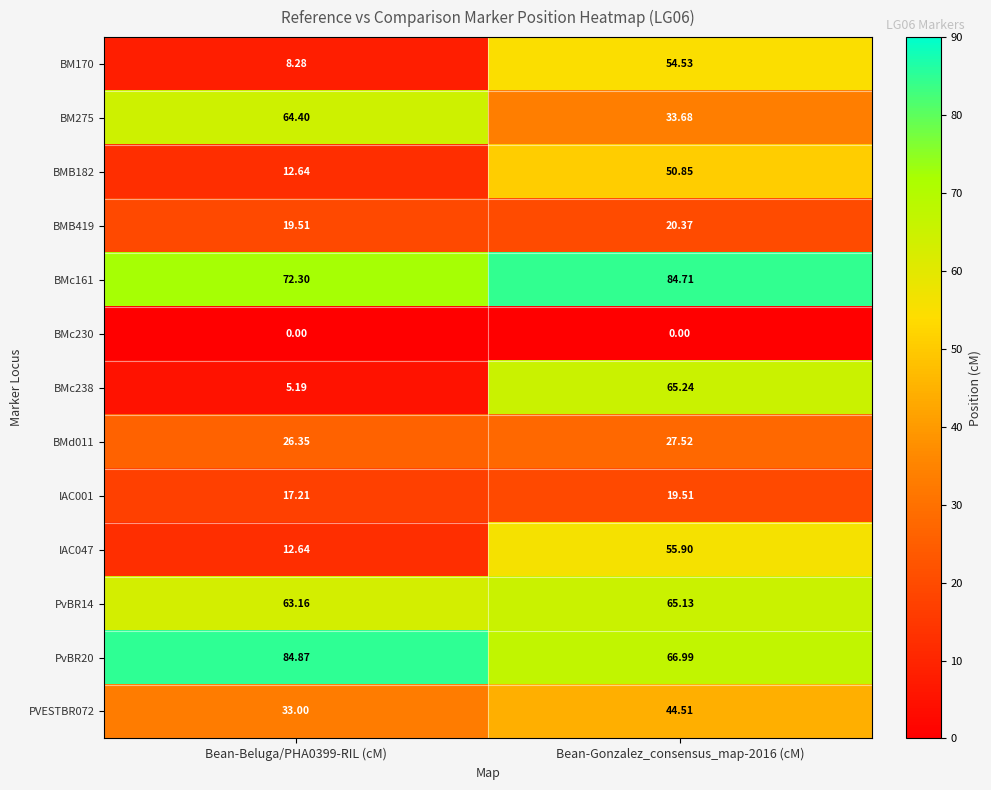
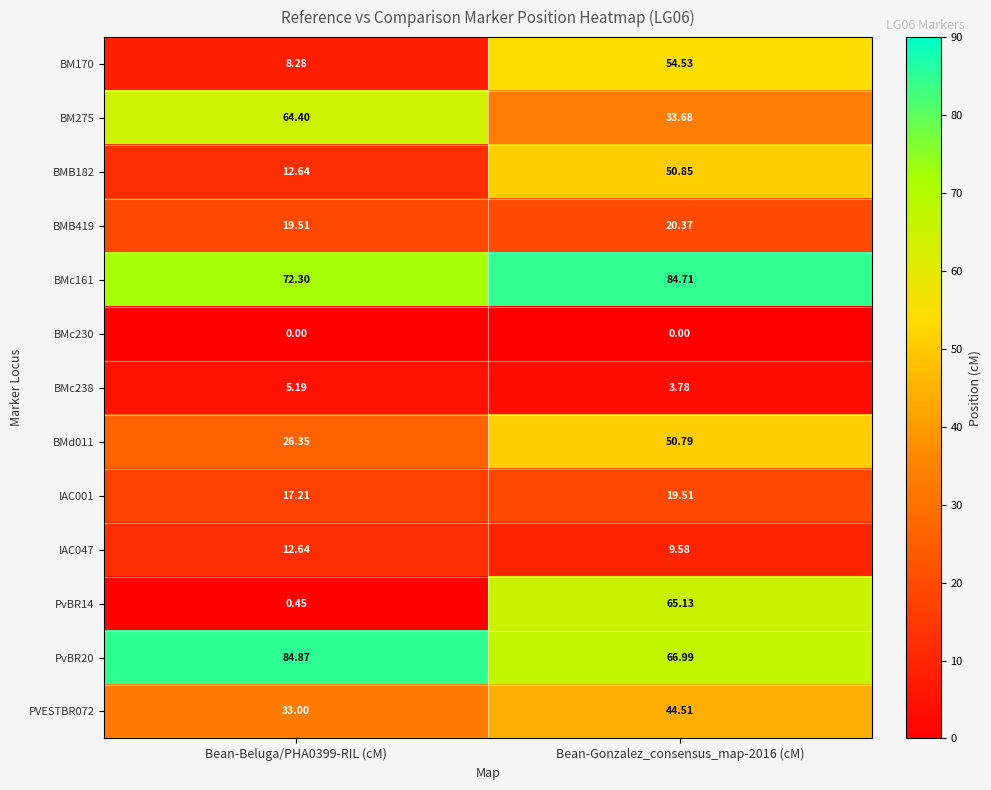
BMc238, Bean-Gonzalez_consensus_map-2016 (cM): 65.24 -> 3.78
BMd011, Bean-Gonzalez_consensus_map-2016 (cM): 27.52 -> 50.79
IAC047, Bean-Gonzalez_consensus_map-2016 (cM): 55.90 -> 9.58
PvBR14, Bean-Beluga/PHA0399-RIL (cM): 63.16 -> 0.45
